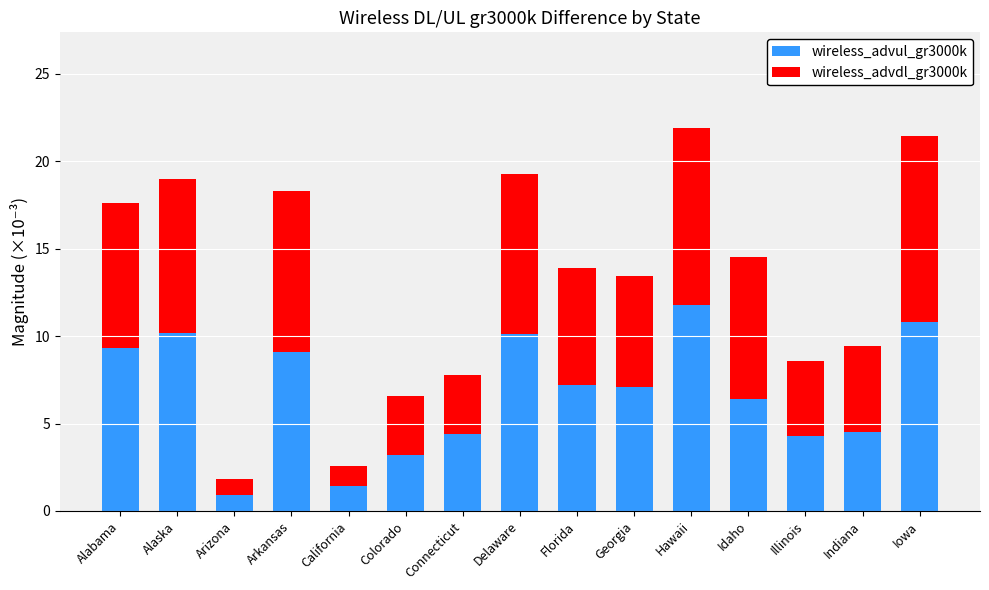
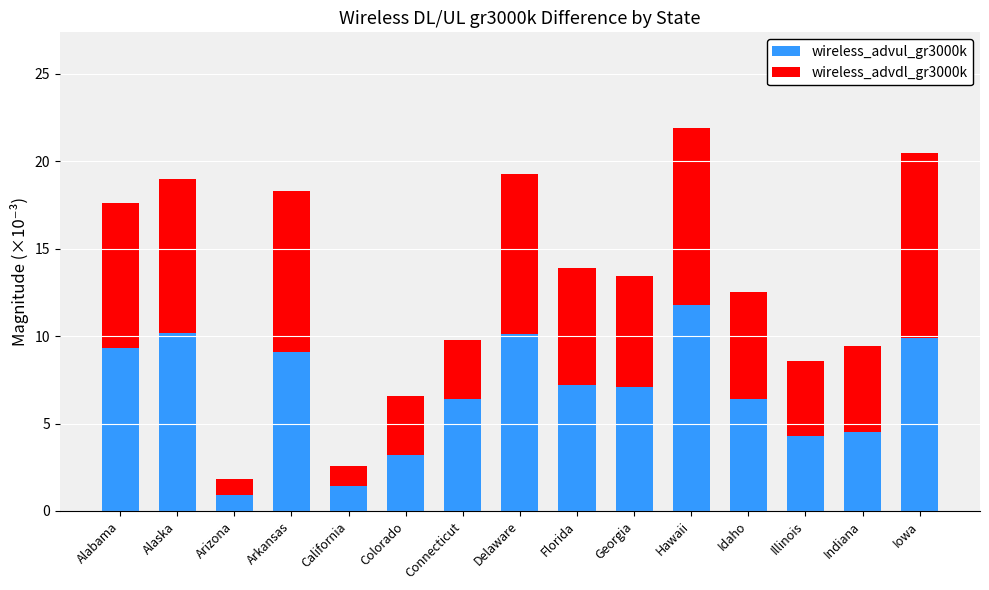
wireless_advul_gr3000k, Connecticut: 4.4 -> 6.4
wireless_advdl_gr3000k, Idaho: 8.1 -> 6.1
wireless_advul_gr3000k, Iowa: 10.8 -> 9.9
